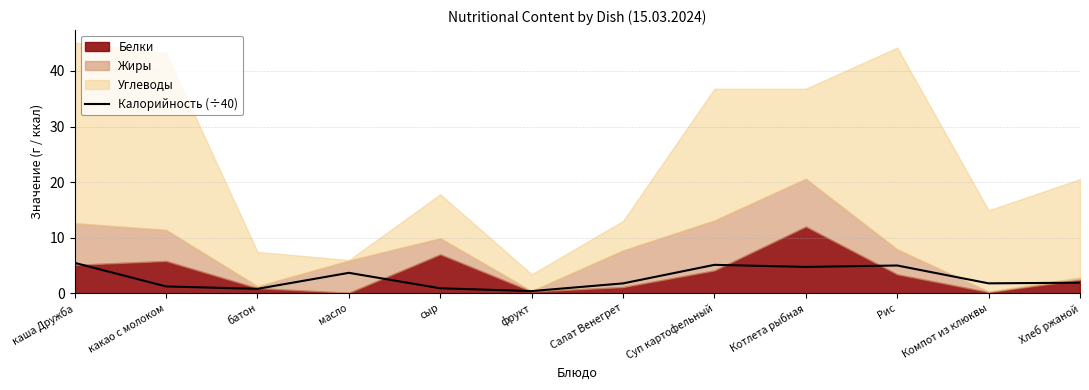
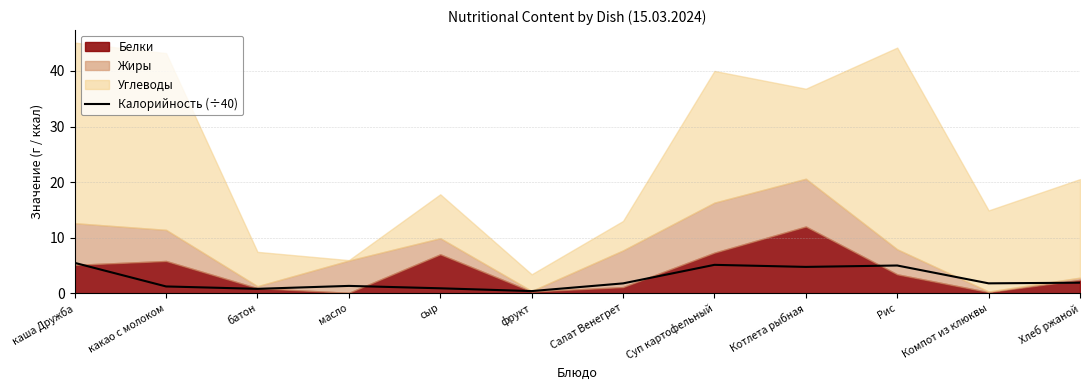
Калорийность (÷40), масло: 4 -> 1
Белки, Суп картофельный: 4 -> 7
